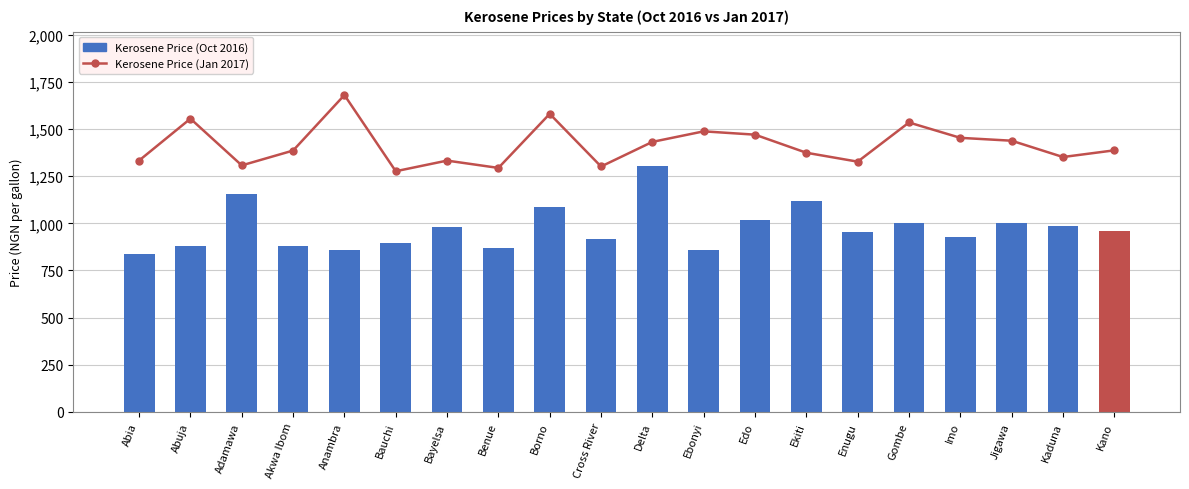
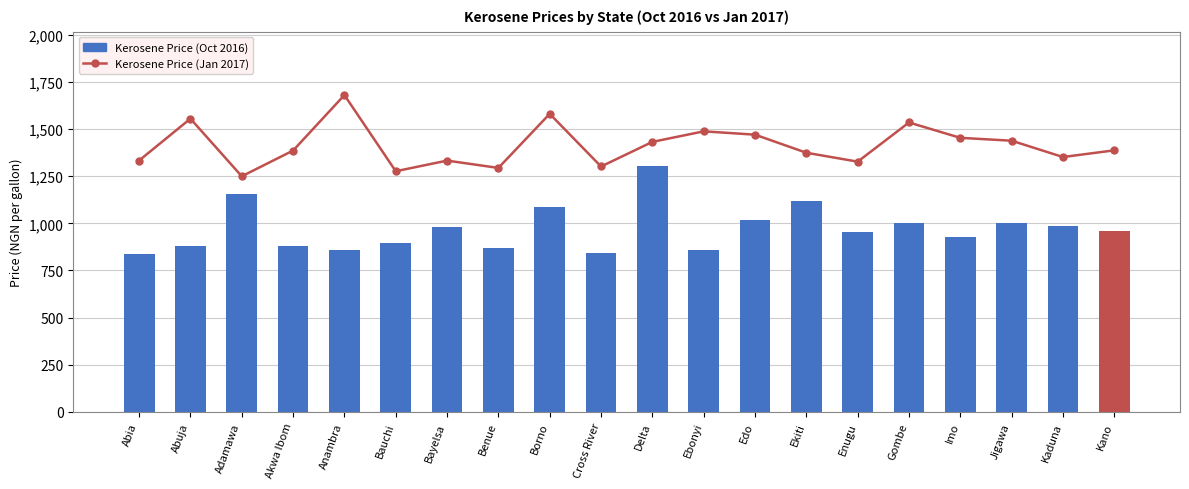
Kerosene Price (Jan 2017), Adamawa: 1,310 -> 1,250
Kerosene Price (Oct 2016), Cross River: 920 -> 840
